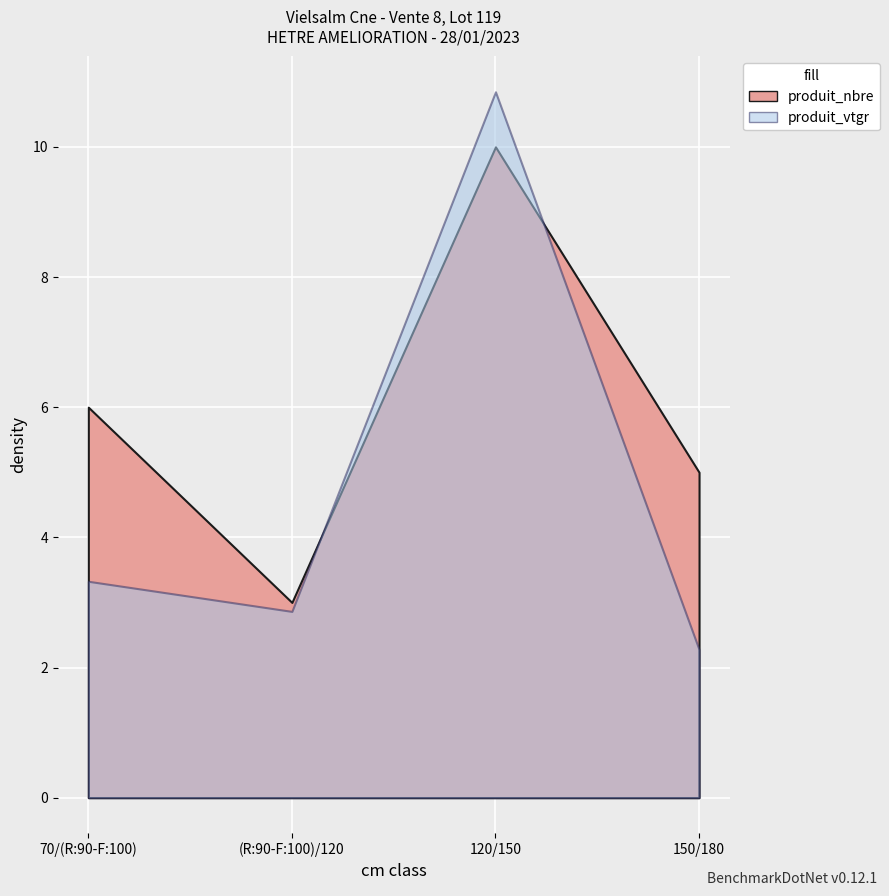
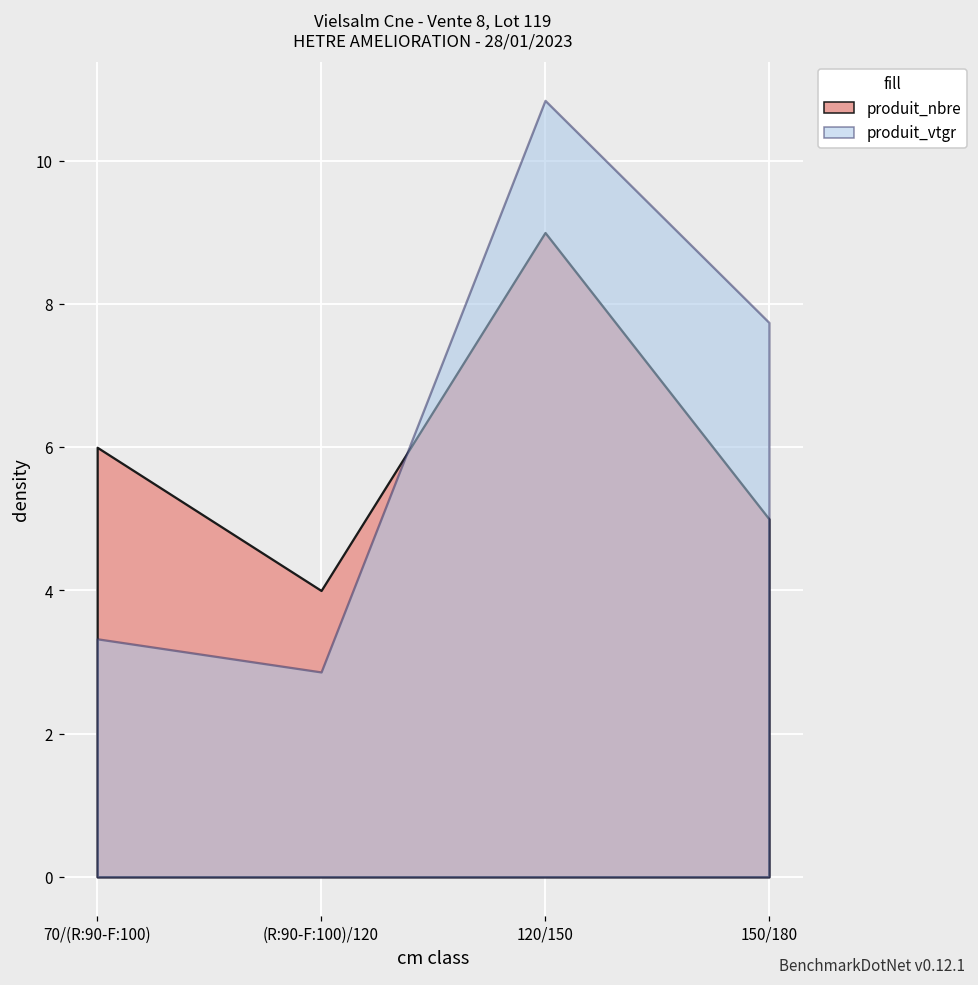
produit_nbre, (R:90-F:100)/120: 3 -> 4
produit_nbre, 120/150: 10 -> 9
produit_vtgr, 150/180: 2.3 -> 7.7
